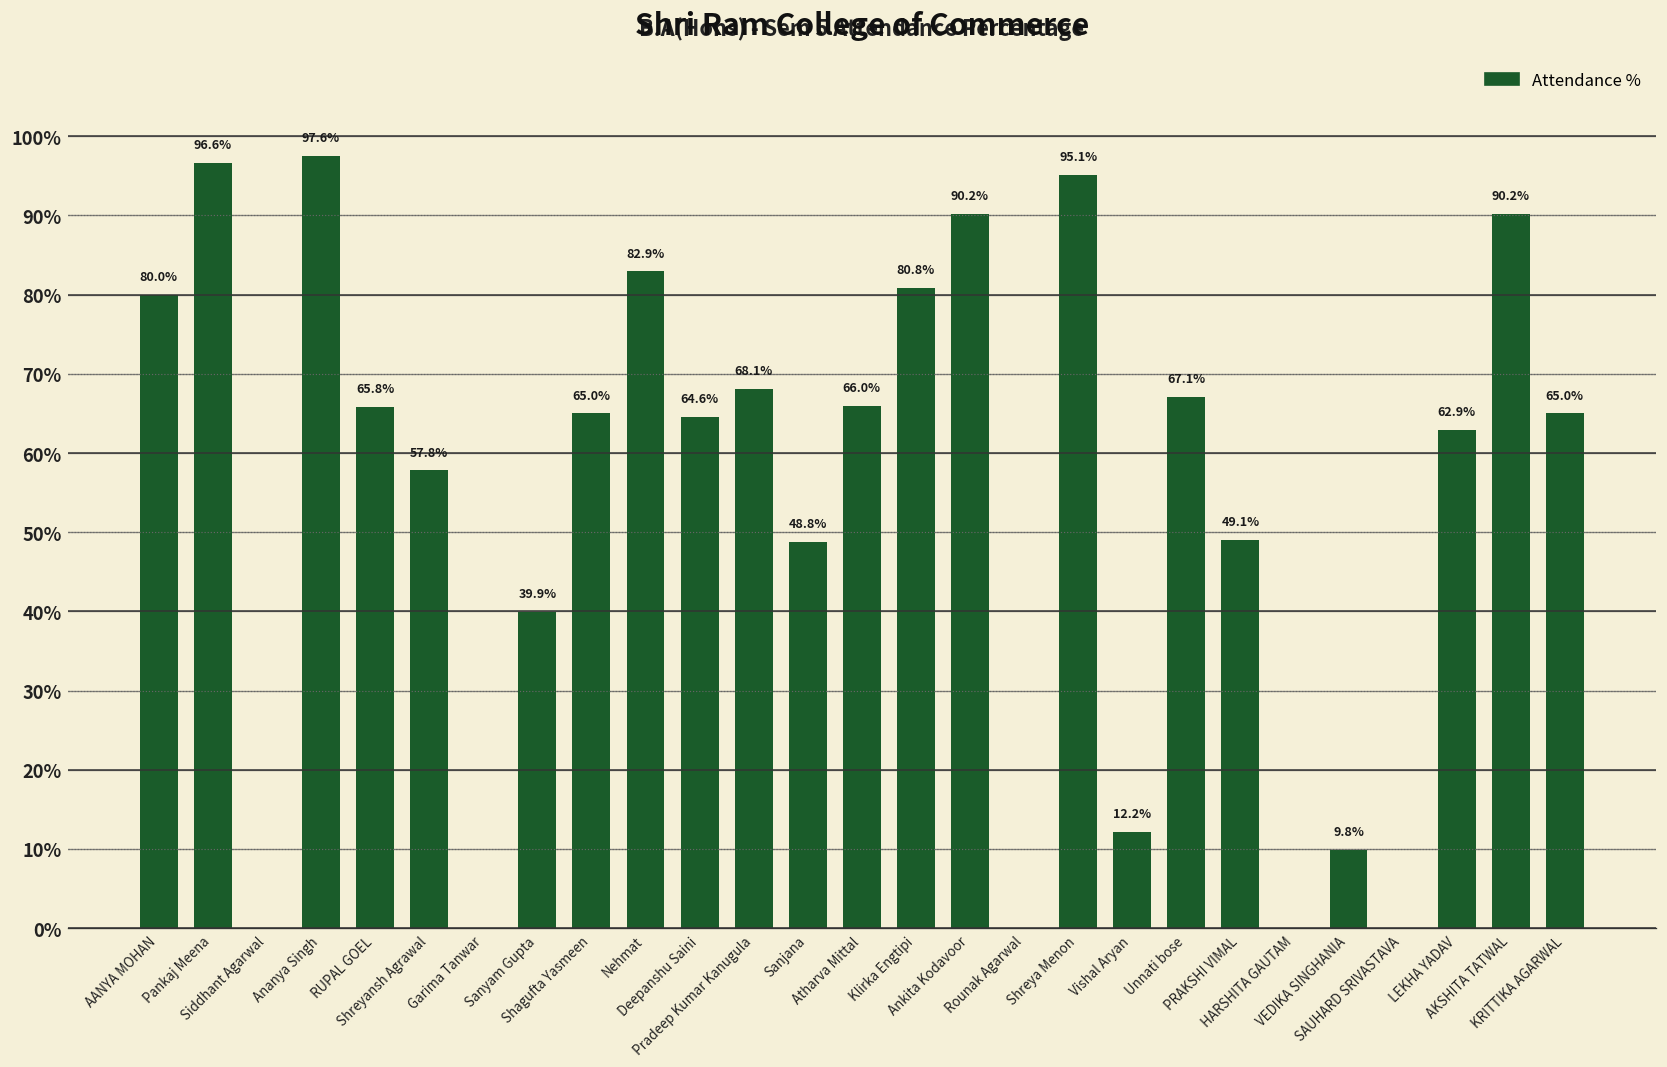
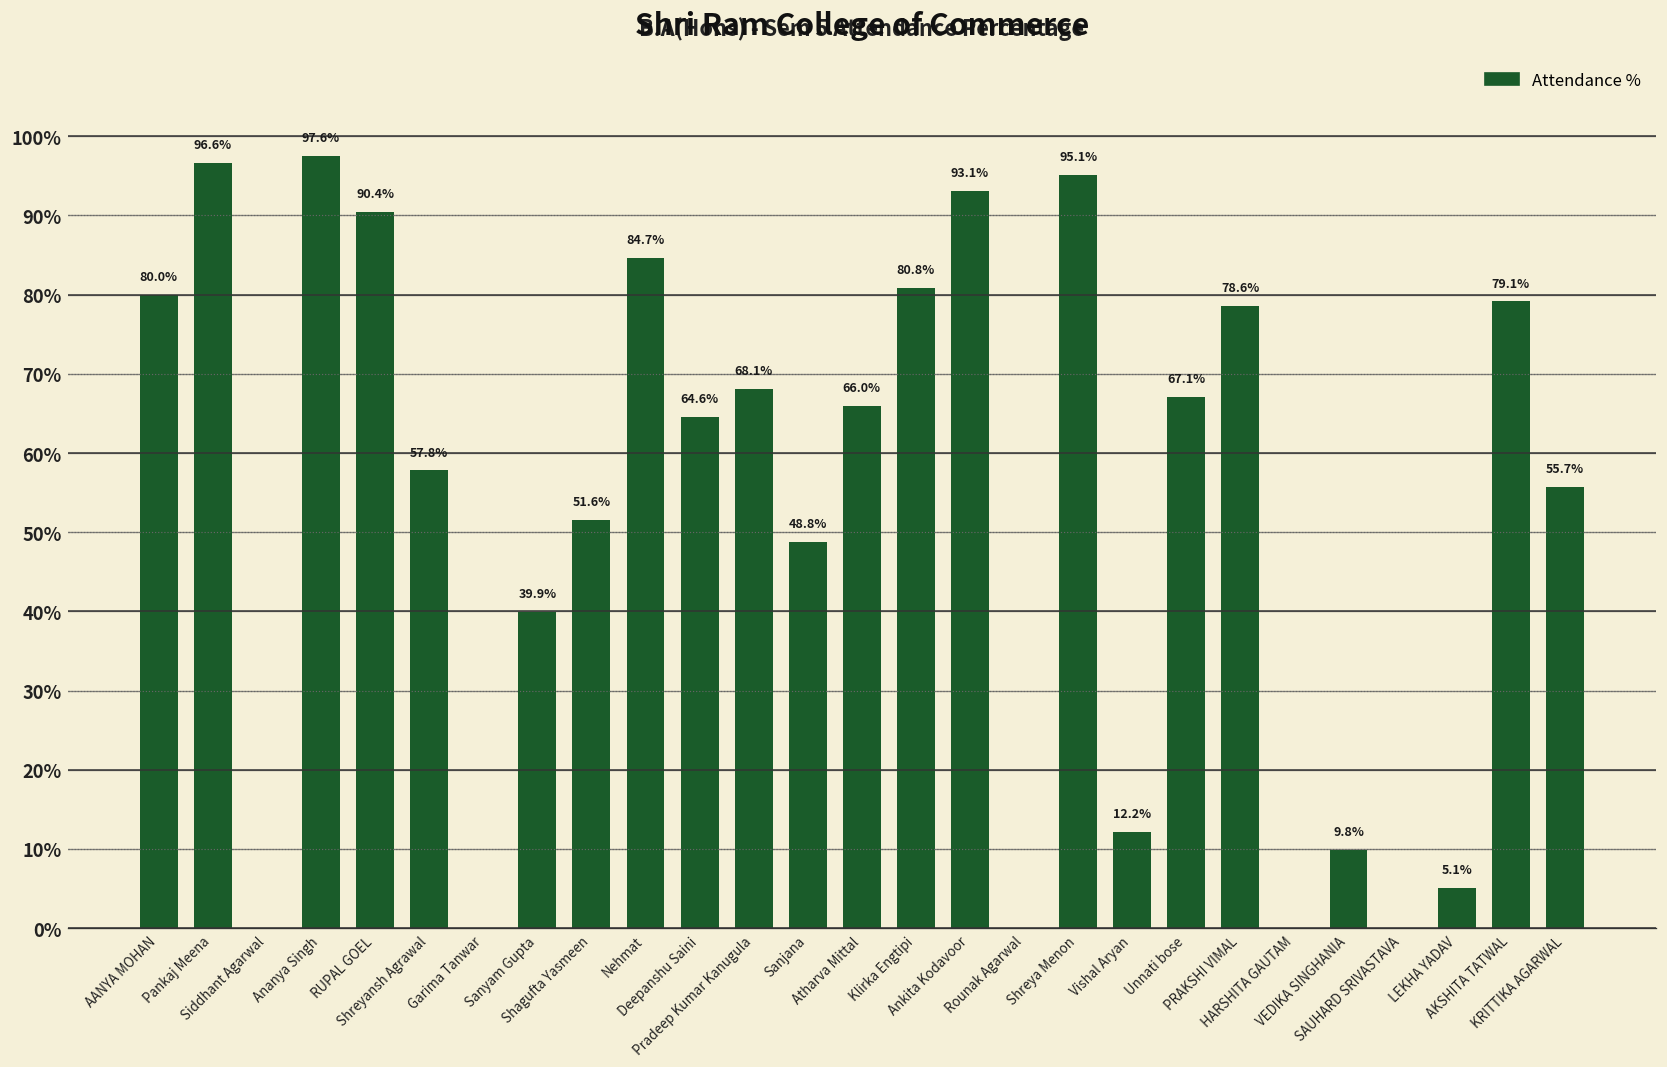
RUPAL GOEL: 65.8% -> 90.4%
Shagufta Yasmeen: 65.0% -> 51.6%
Nehmat: 82.9% -> 84.7%
Ankita Kodavoor: 90.2% -> 93.1%
PRAKSHI VIMAL: 49.1% -> 78.6%
LEKHA YADAV: 62.9% -> 5.1%
AKSHITA TATWAL: 90.2% -> 79.1%
KRITTIKA AGARWAL: 65.0% -> 55.7%
